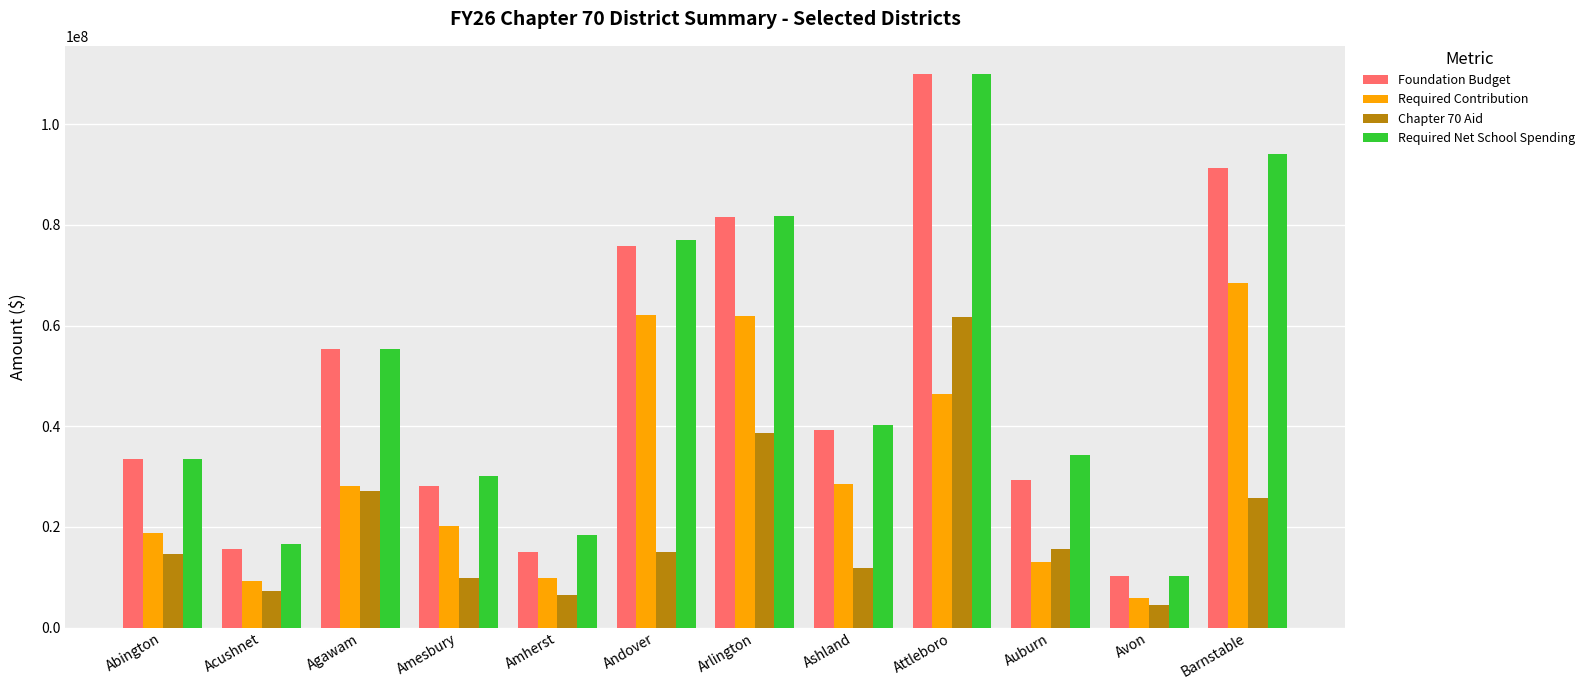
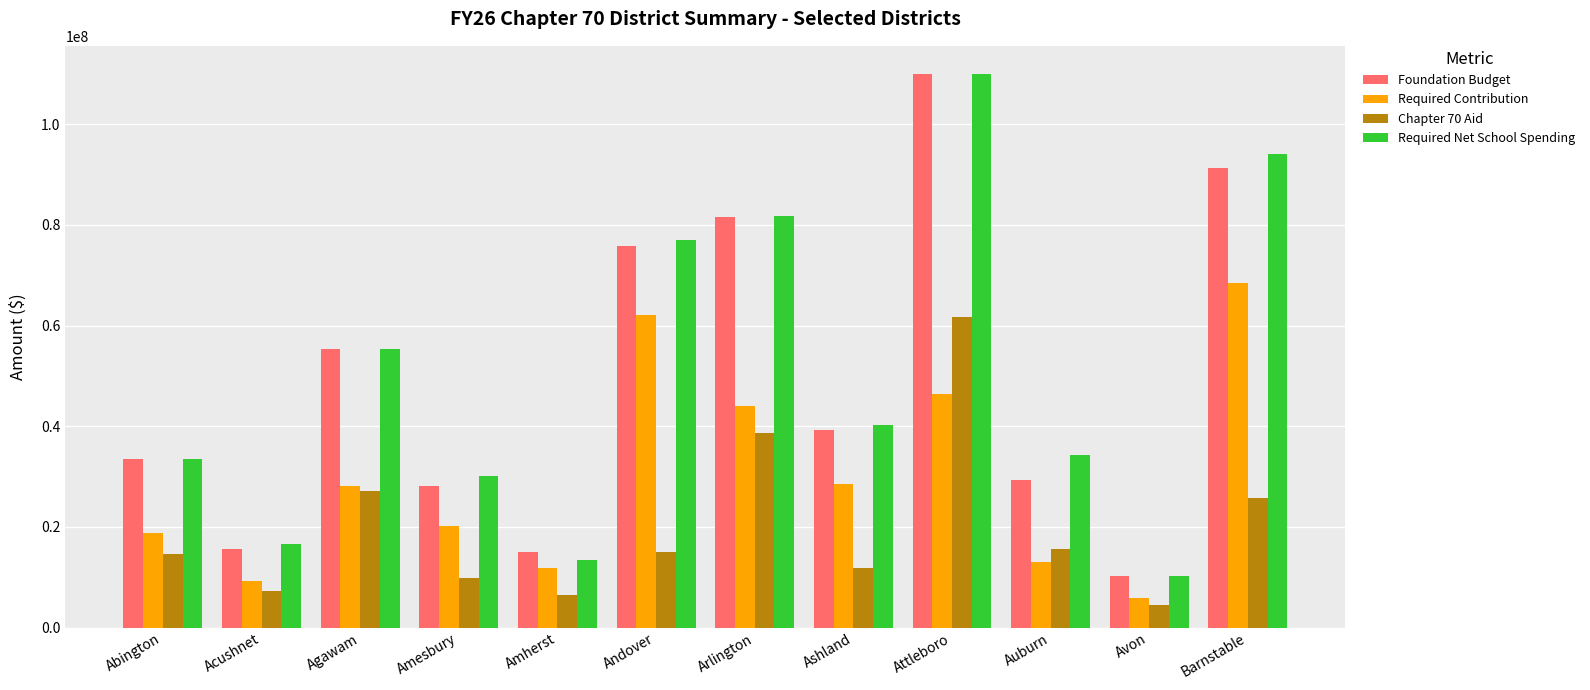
Required Contribution, Amherst: 10000000 -> 12000000
Required Net School Spending, Amherst: 18000000 -> 13000000
Required Contribution, Arlington: 62000000 -> 44000000
